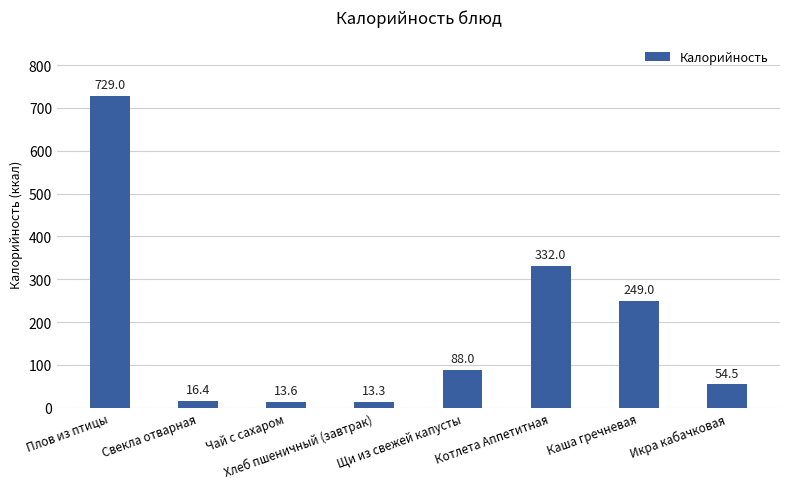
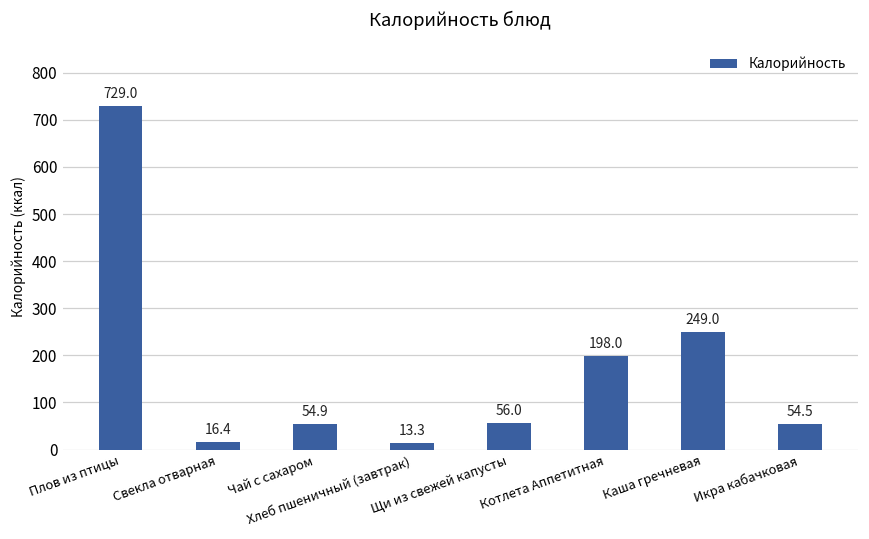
Чай с сахаром: 13.6 -> 54.9
Щи из свежей капусты: 88.0 -> 56.0
Котлета Аппетитная: 332.0 -> 198.0
